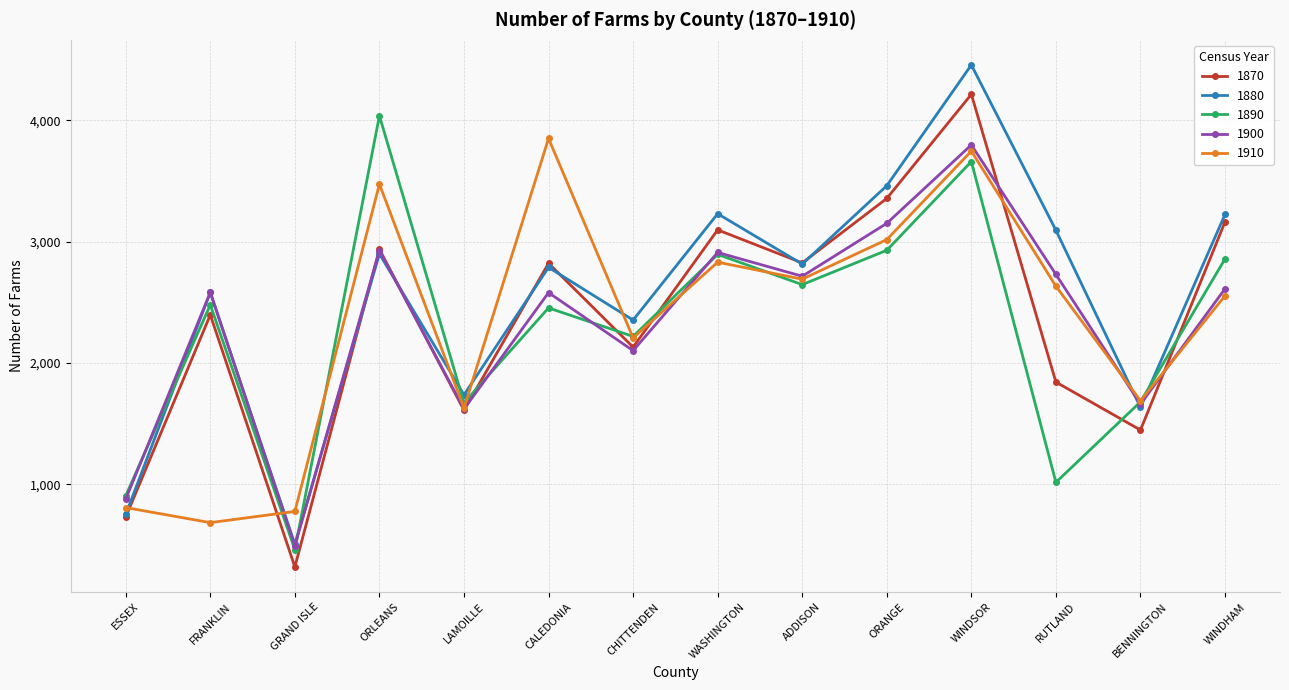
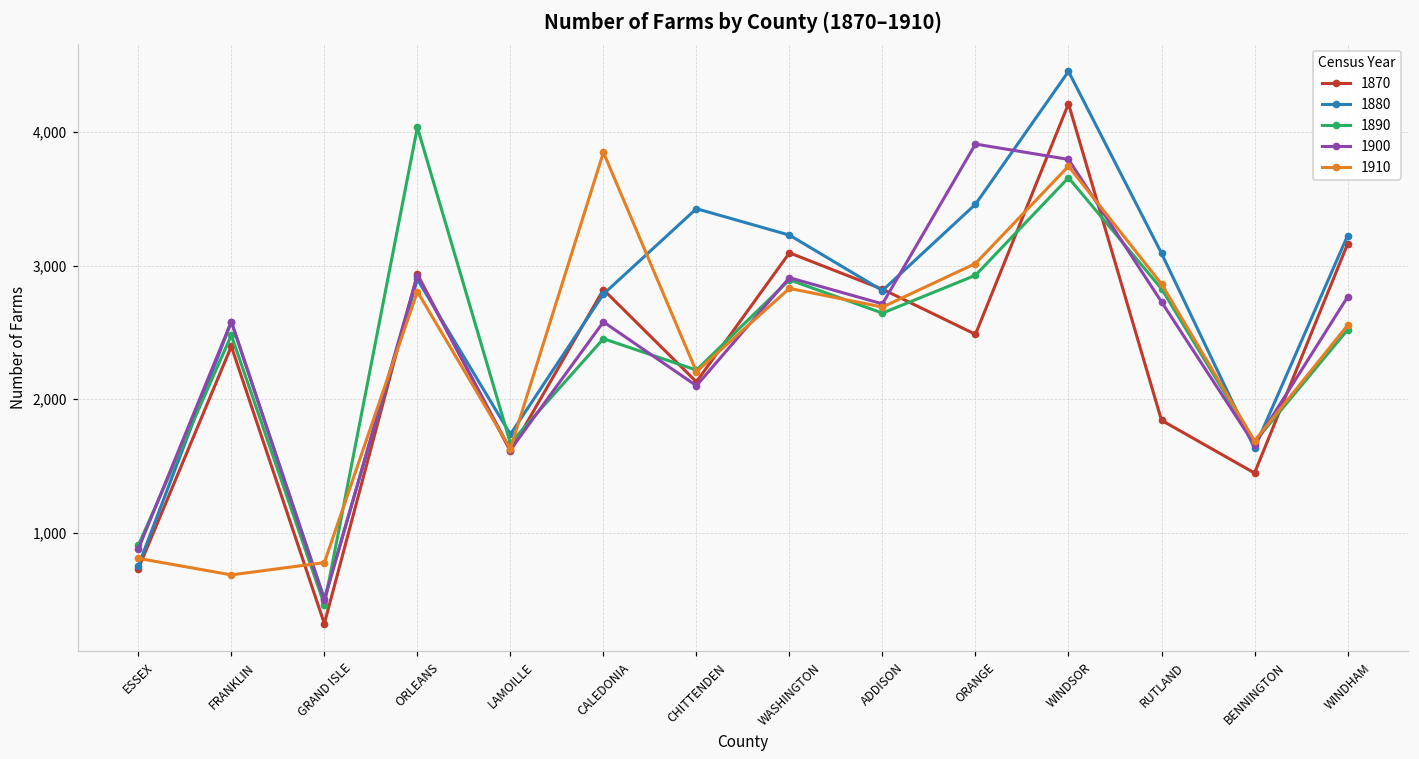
1910, ORLEANS: 3,470 -> 2,810
1880, CHITTENDEN: 2,350 -> 3,430
1870, ORANGE: 3,360 -> 2,490
1900, ORANGE: 3,150 -> 3,910
1890, RUTLAND: 1,020 -> 2,830
1910, RUTLAND: 2,630 -> 2,860
1890, WINDHAM: 2,860 -> 2,520
1900, WINDHAM: 2,610 -> 2,770
